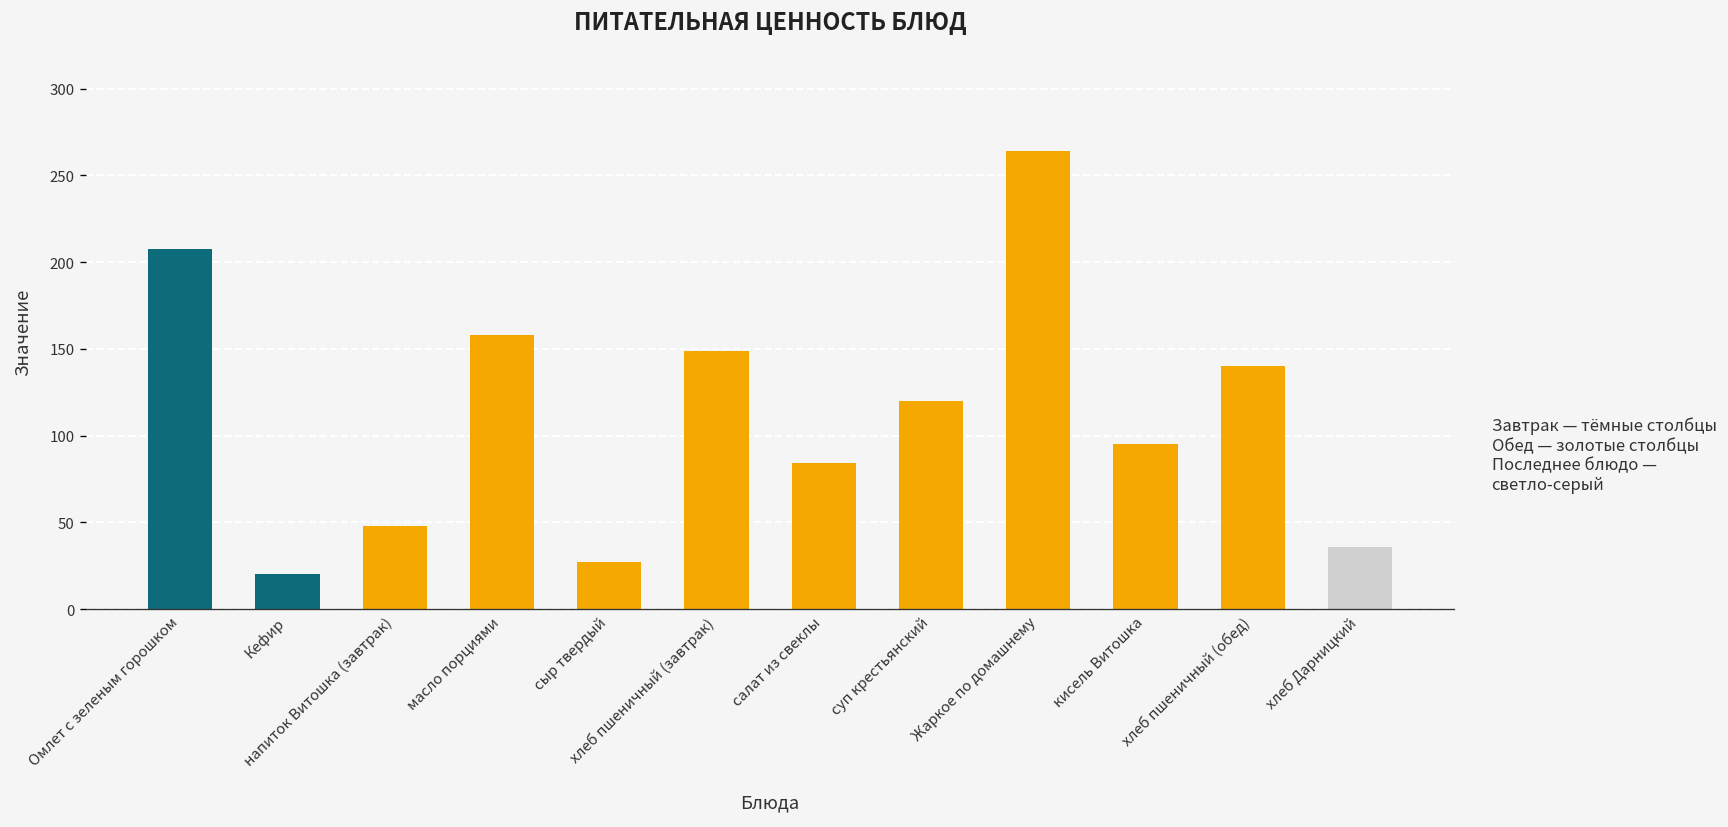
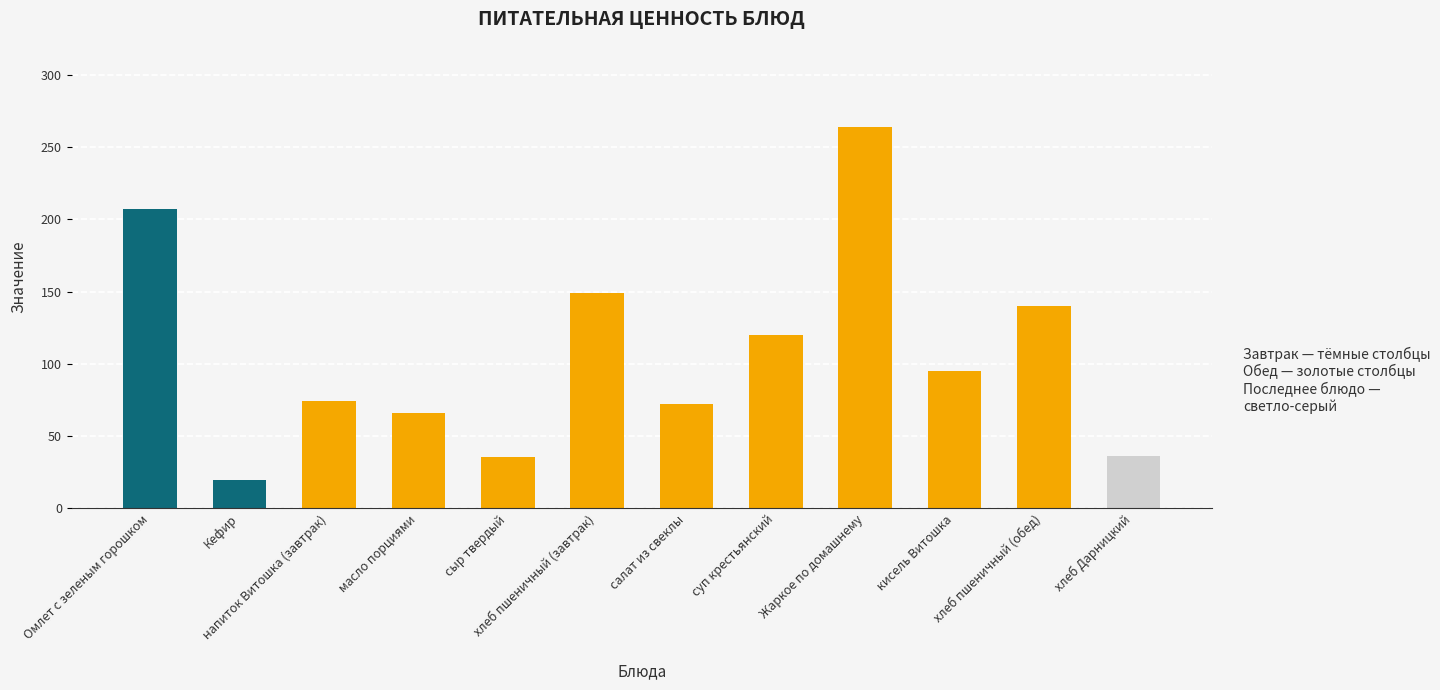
напиток Витошка (завтрак): 48 -> 74
масло порциями: 158 -> 66
сыр твердый: 27 -> 36
салат из свеклы: 84 -> 72
